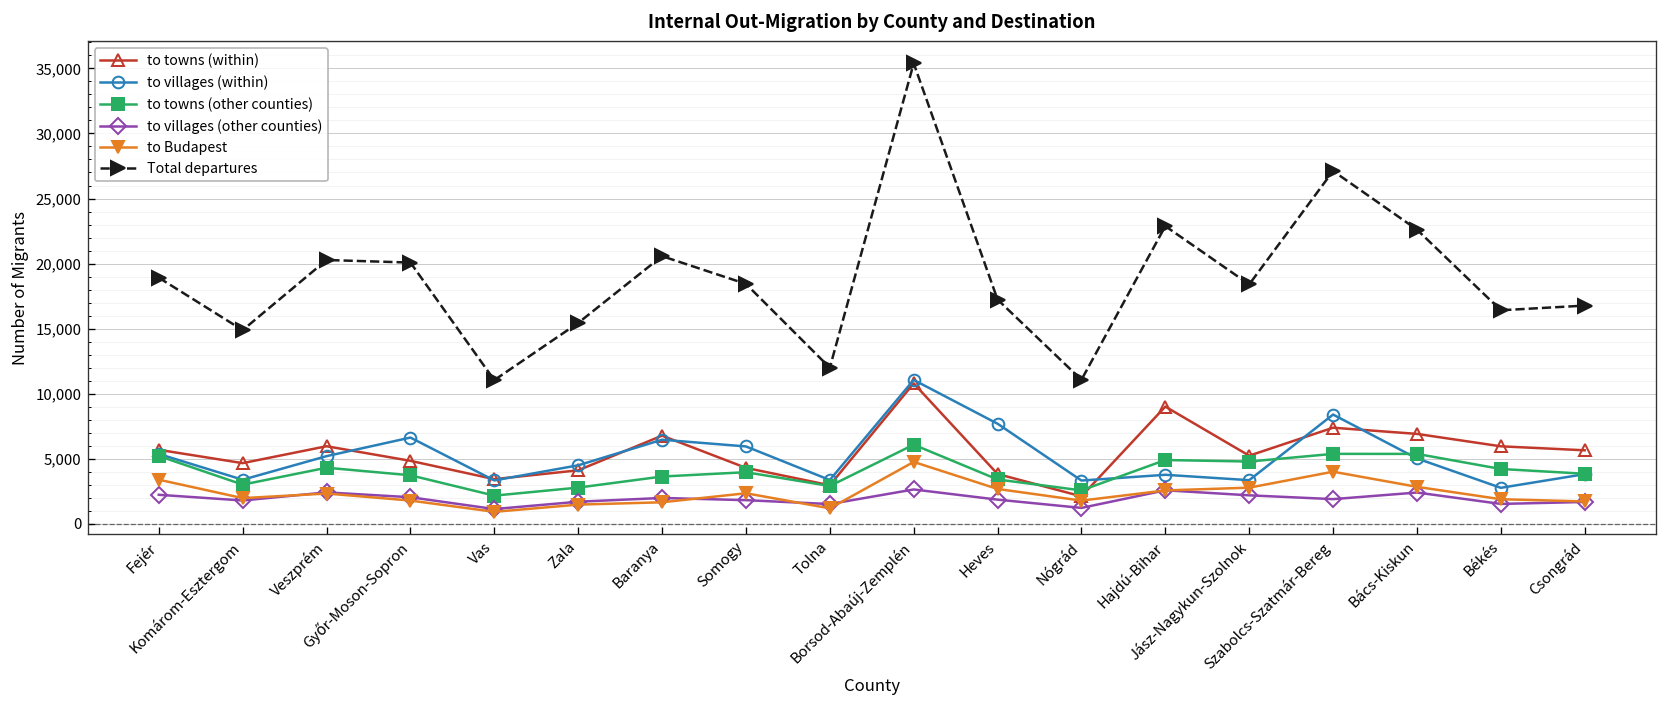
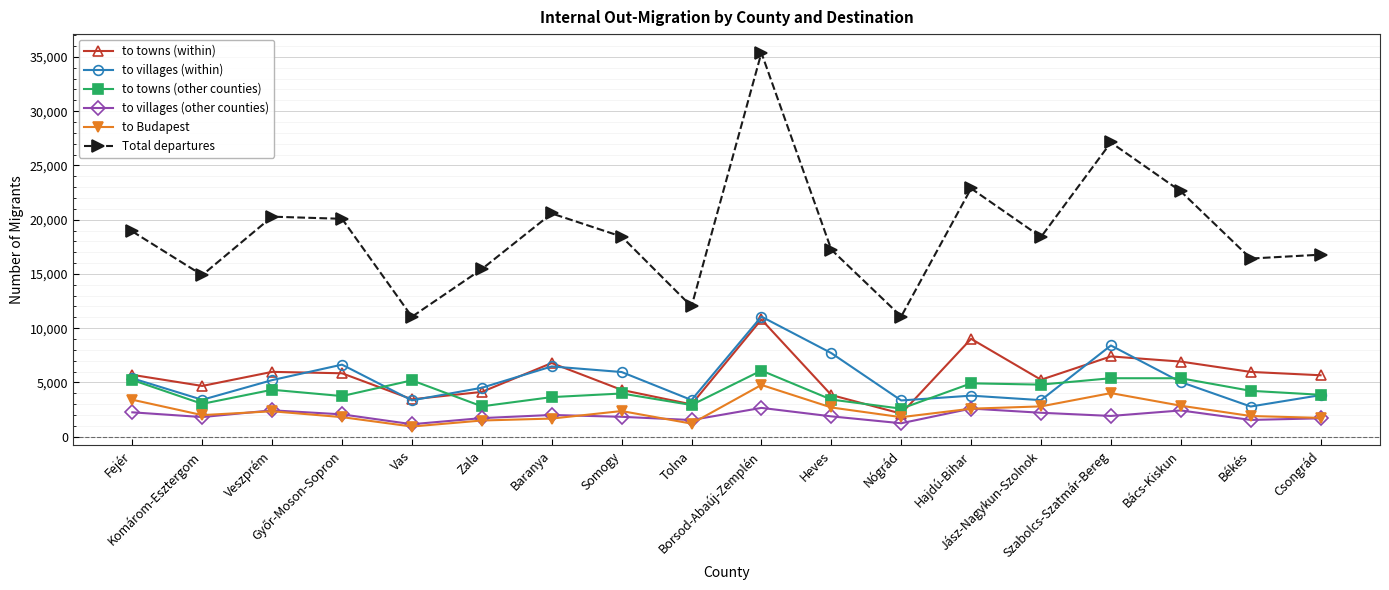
to towns (within), Győr-Moson-Sopron: 4,900 -> 5,800
to towns (other counties), Vas: 2,200 -> 5,200
